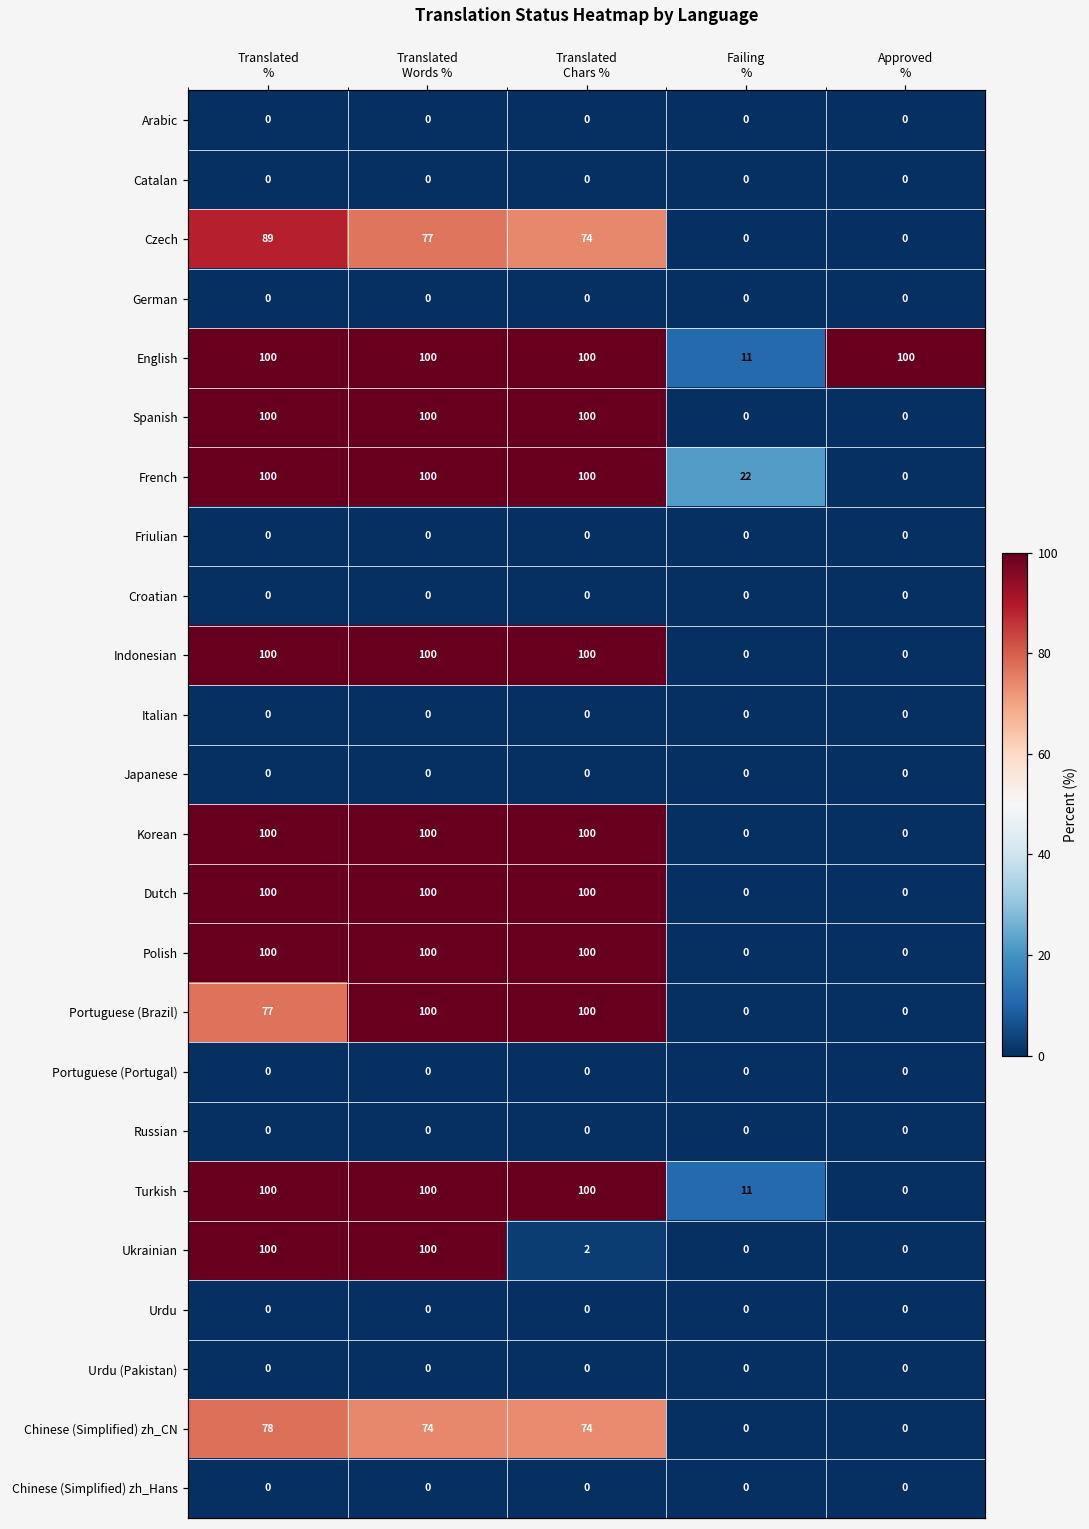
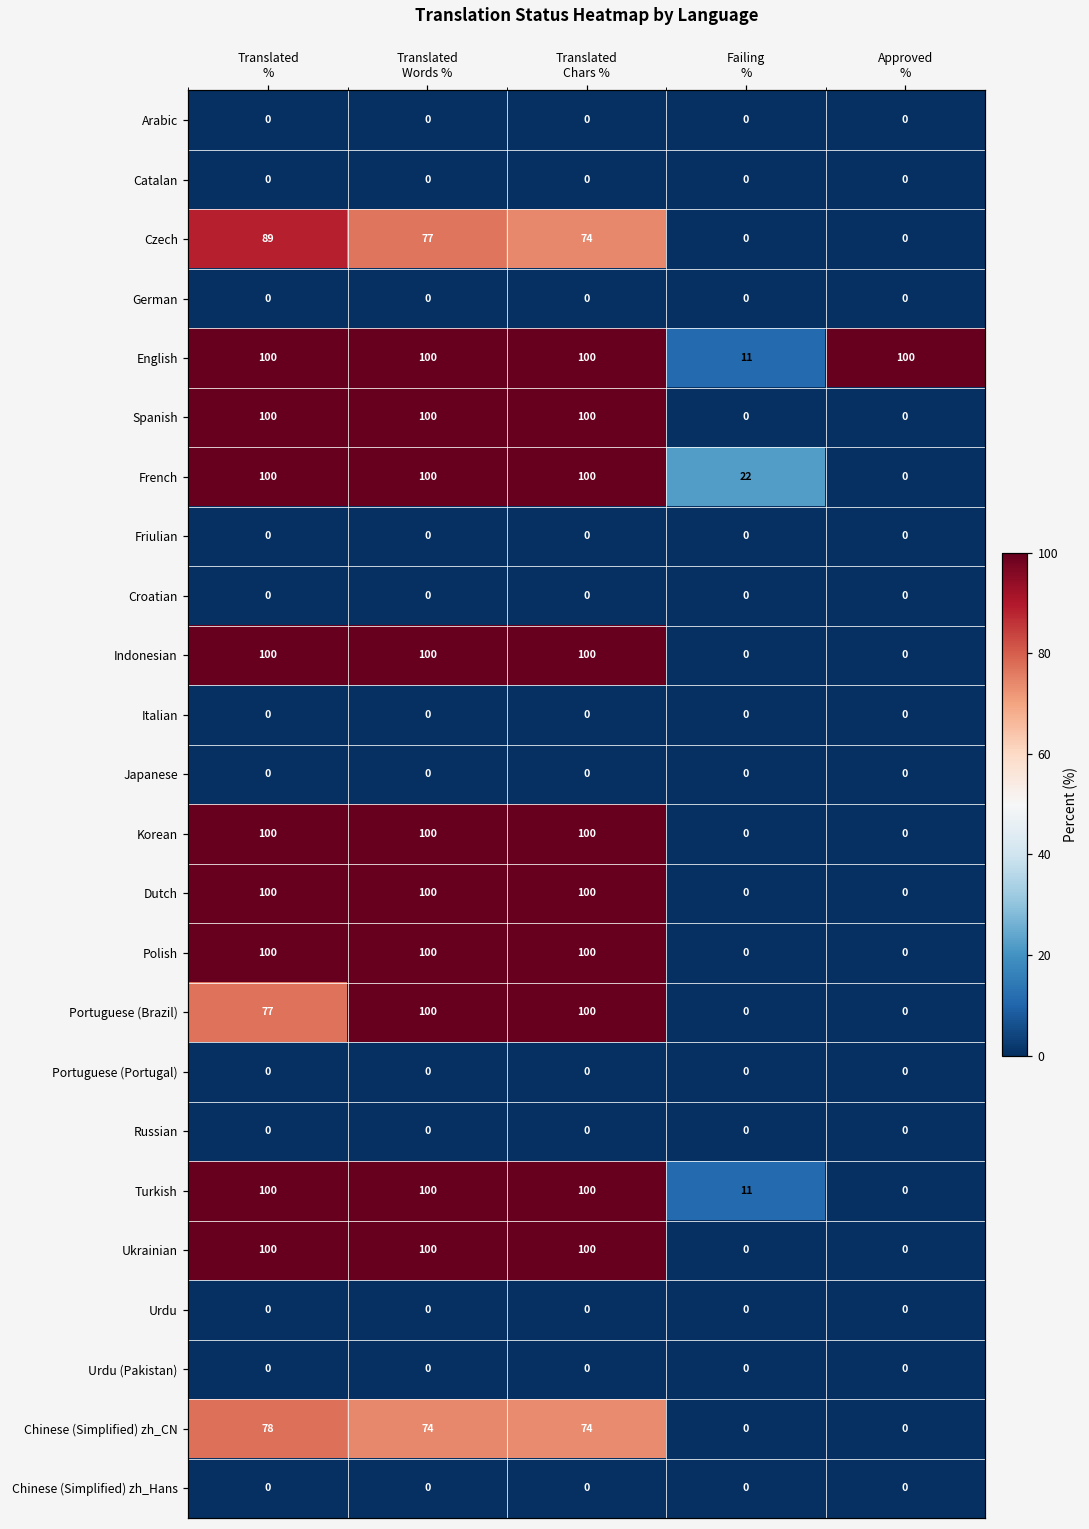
Ukrainian, Translated Chars %: 2 -> 100
